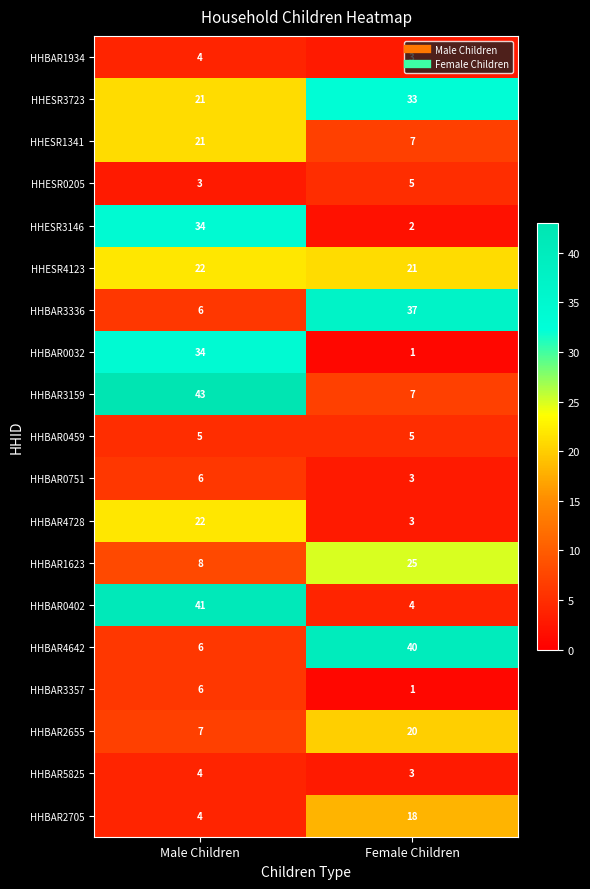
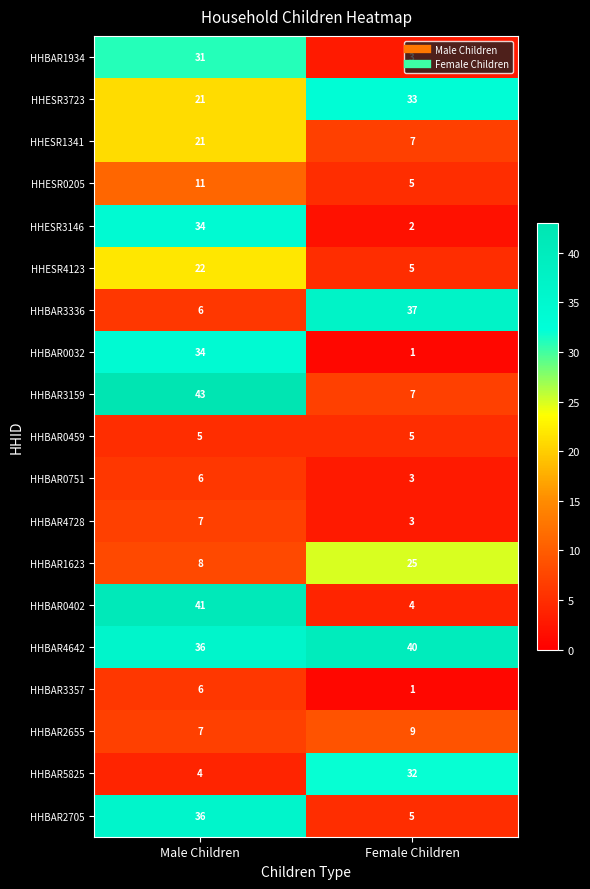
HHBAR1934, Male Children: 4 -> 31
HHESR0205, Male Children: 3 -> 11
HHESR4123, Female Children: 21 -> 5
HHBAR4728, Male Children: 22 -> 7
HHBAR4642, Male Children: 6 -> 36
HHBAR2655, Female Children: 20 -> 9
HHBAR5825, Female Children: 3 -> 32
HHBAR2705, Male Children: 4 -> 36
HHBAR2705, Female Children: 18 -> 5
